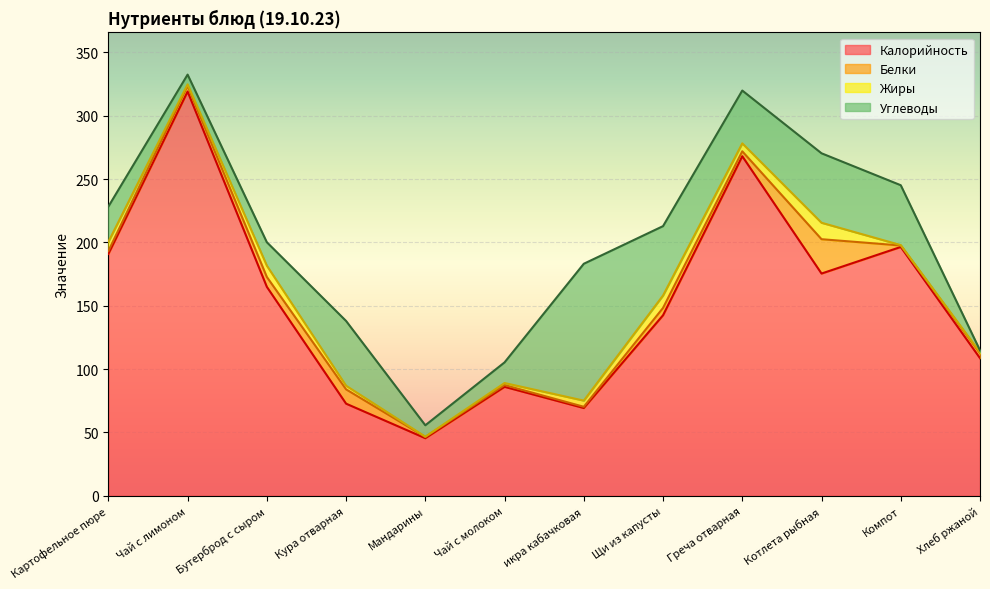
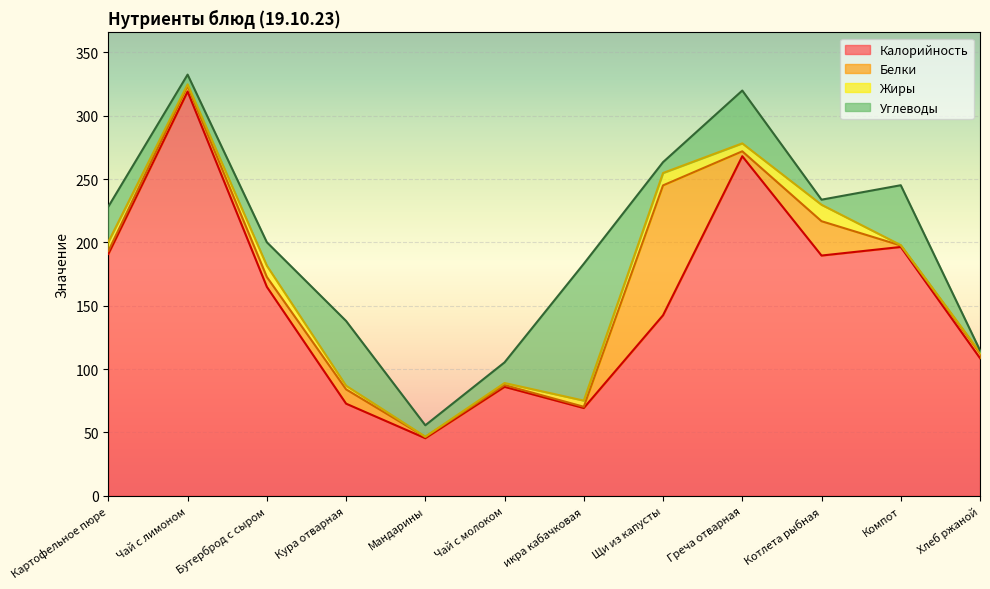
Белки, Щи из капусты: 6 -> 103
Углеводы, Щи из капусты: 55 -> 9
Калорийность, Котлета рыбная: 175 -> 190
Углеводы, Котлета рыбная: 55 -> 4
